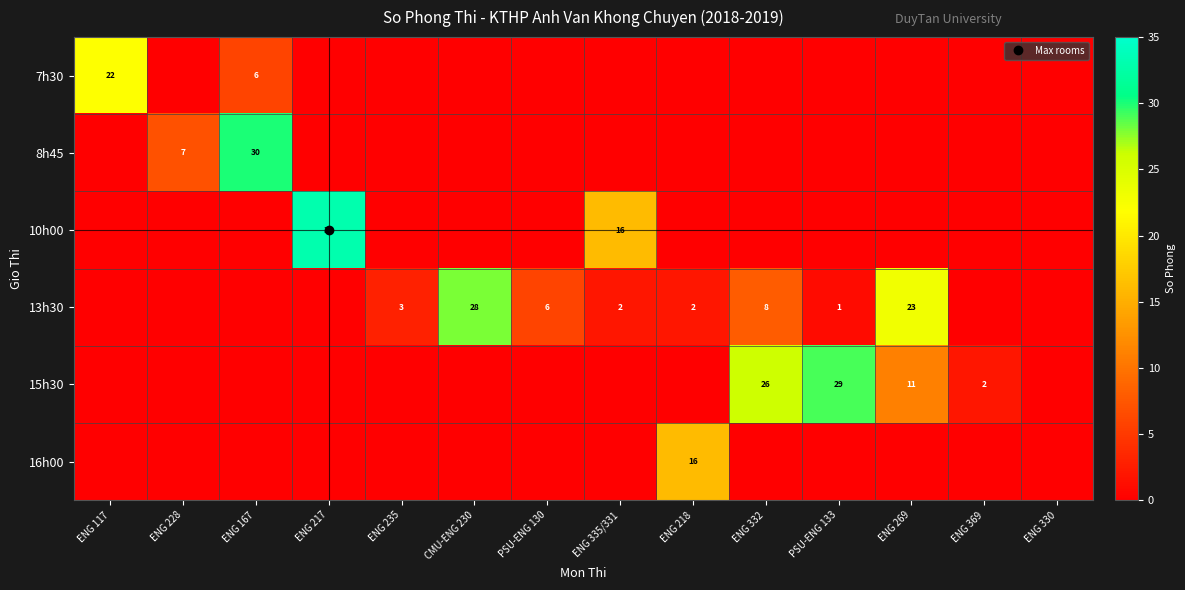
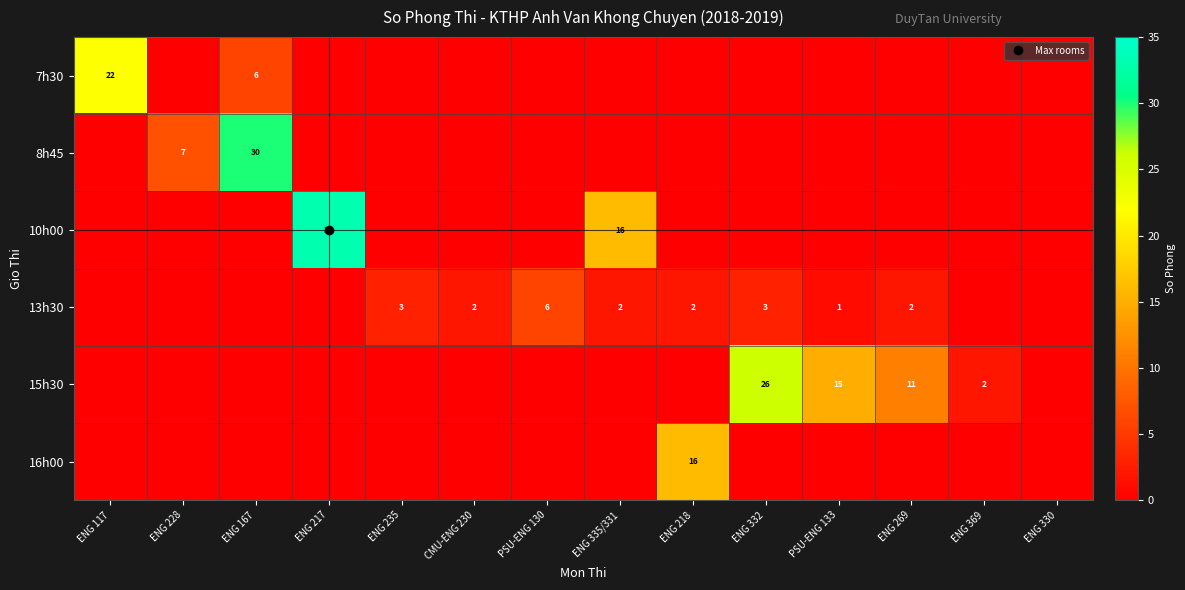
13h30, CMU-ENG 230: 28 -> 2
13h30, ENG 332: 8 -> 3
13h30, ENG 269: 23 -> 2
15h30, PSU-ENG 133: 29 -> 15
